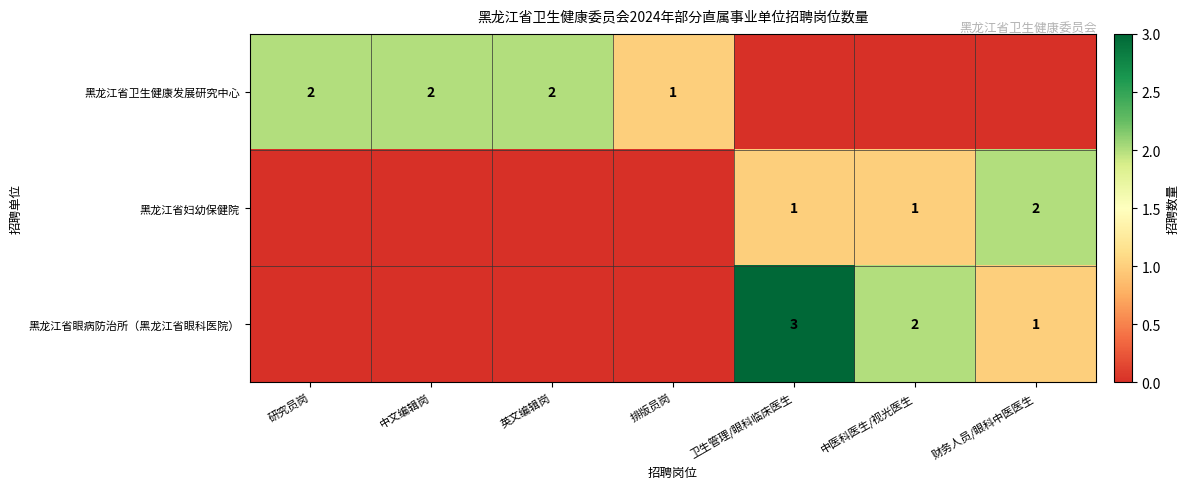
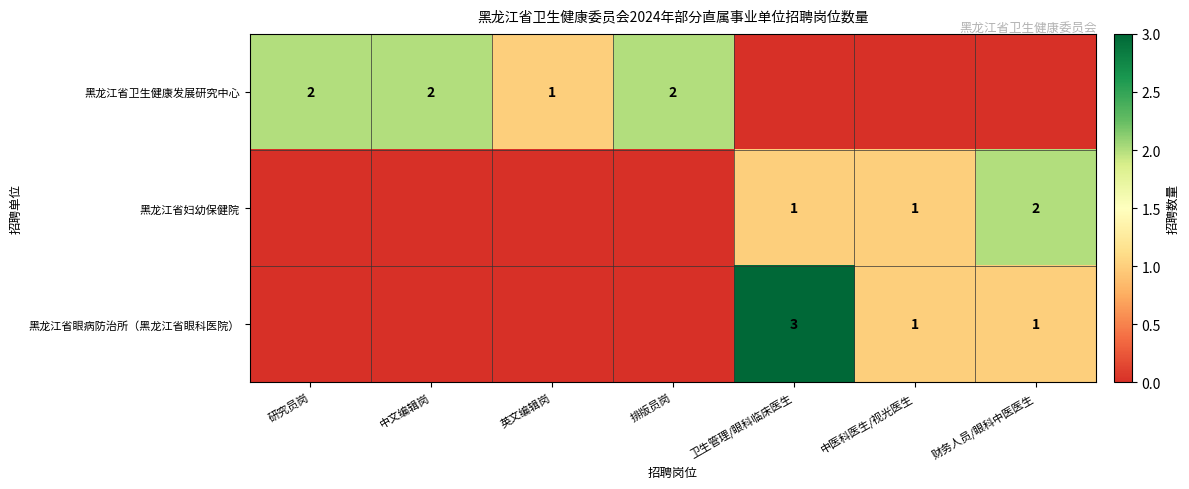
黑龙江省卫生健康发展研究中心, 英文编辑岗: 2 -> 1
黑龙江省卫生健康发展研究中心, 排版员岗: 1 -> 2
黑龙江省眼病防治所（黑龙江省眼科医院）, 中医科医生/视光医生: 2 -> 1
